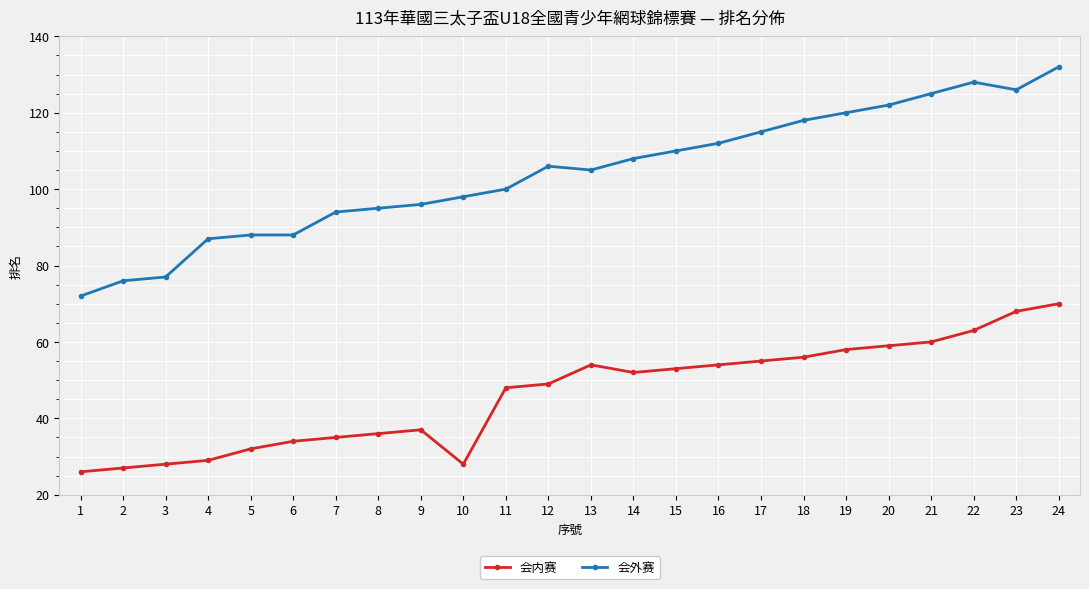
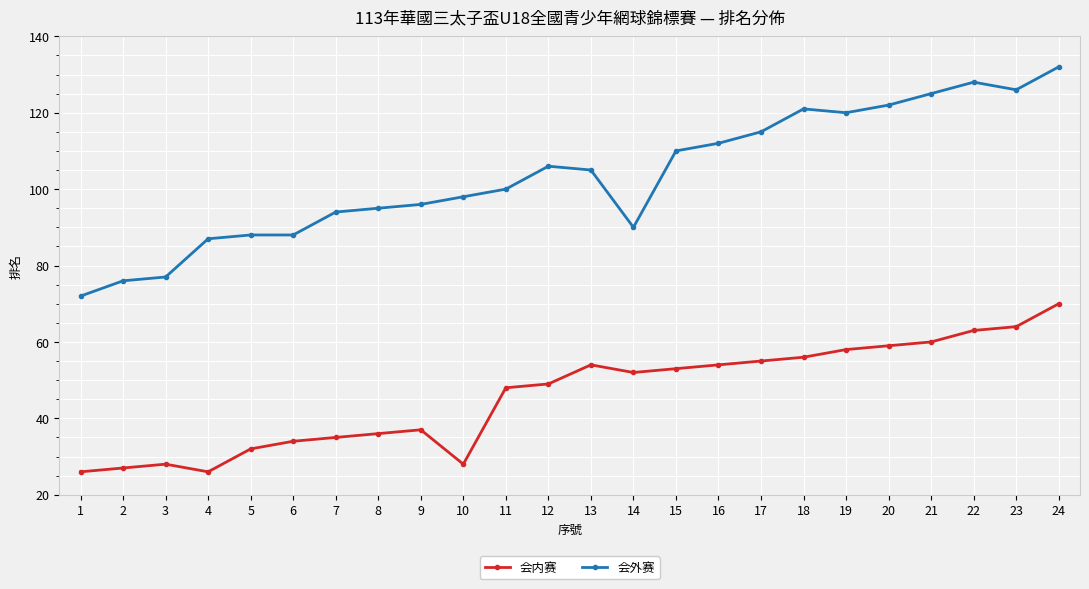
会内赛, 4: 29 -> 26
会外赛, 14: 108 -> 90
会外赛, 18: 118 -> 121
会内赛, 23: 68 -> 64
